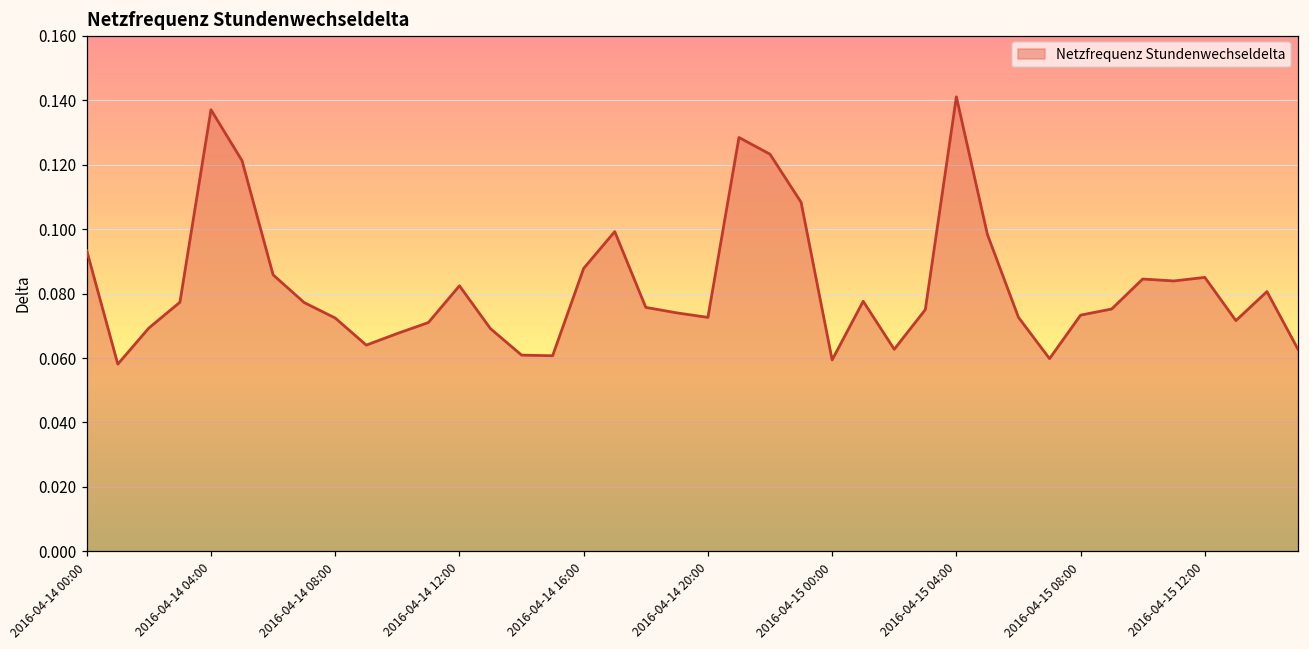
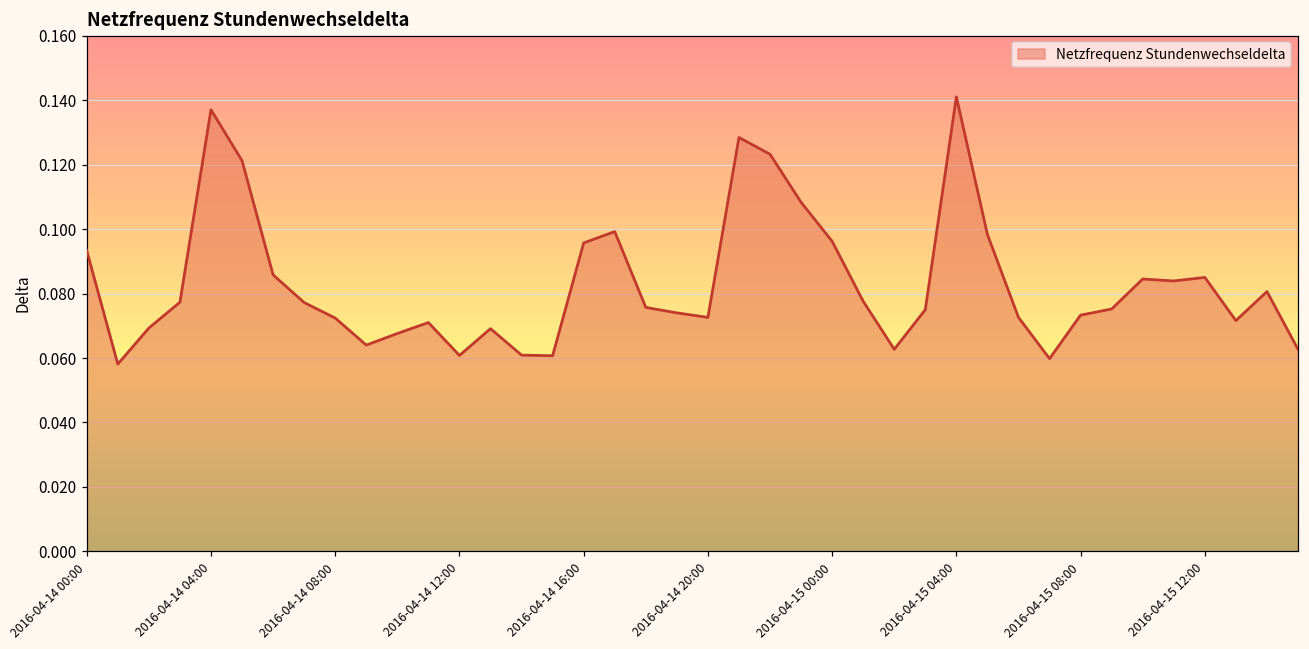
2016-04-14 12:00: 0.082 -> 0.061
2016-04-14 16:00: 0.088 -> 0.096
2016-04-15 00:00: 0.059 -> 0.096
